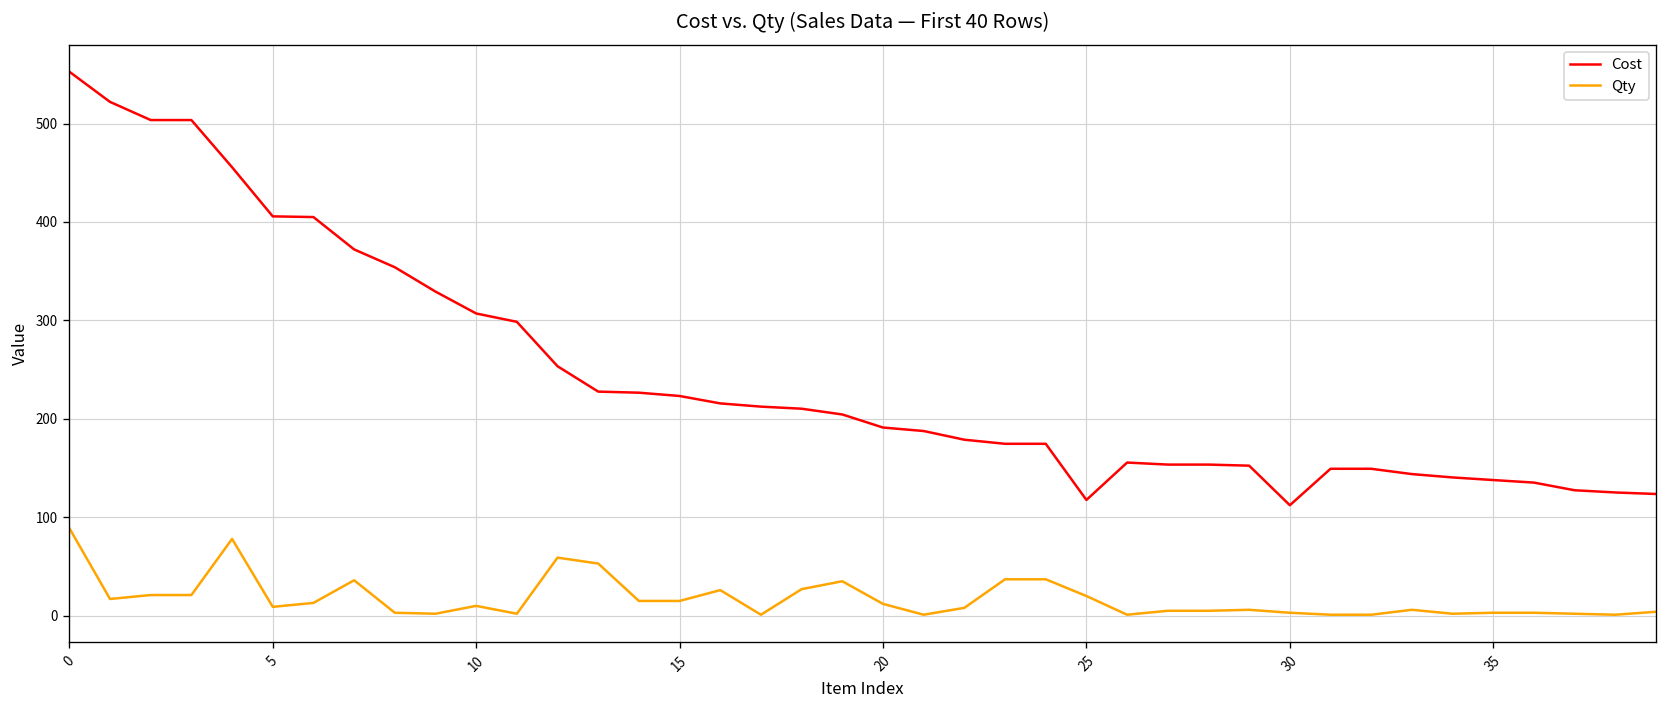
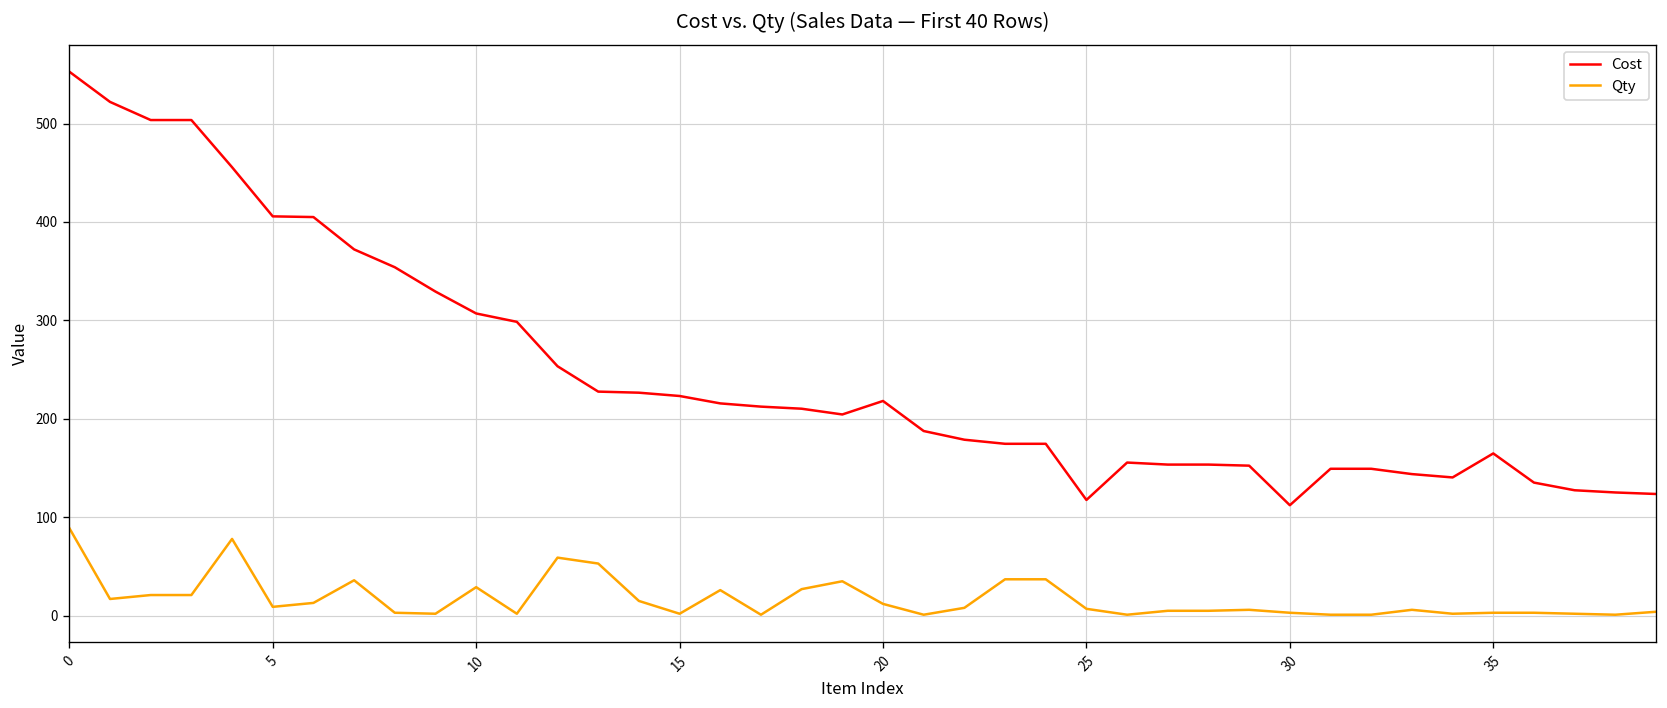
Qty, 10: 10 -> 30
Qty, 15: 20 -> 0
Cost, 20: 190 -> 220
Qty, 25: 20 -> 10
Cost, 35: 140 -> 160
